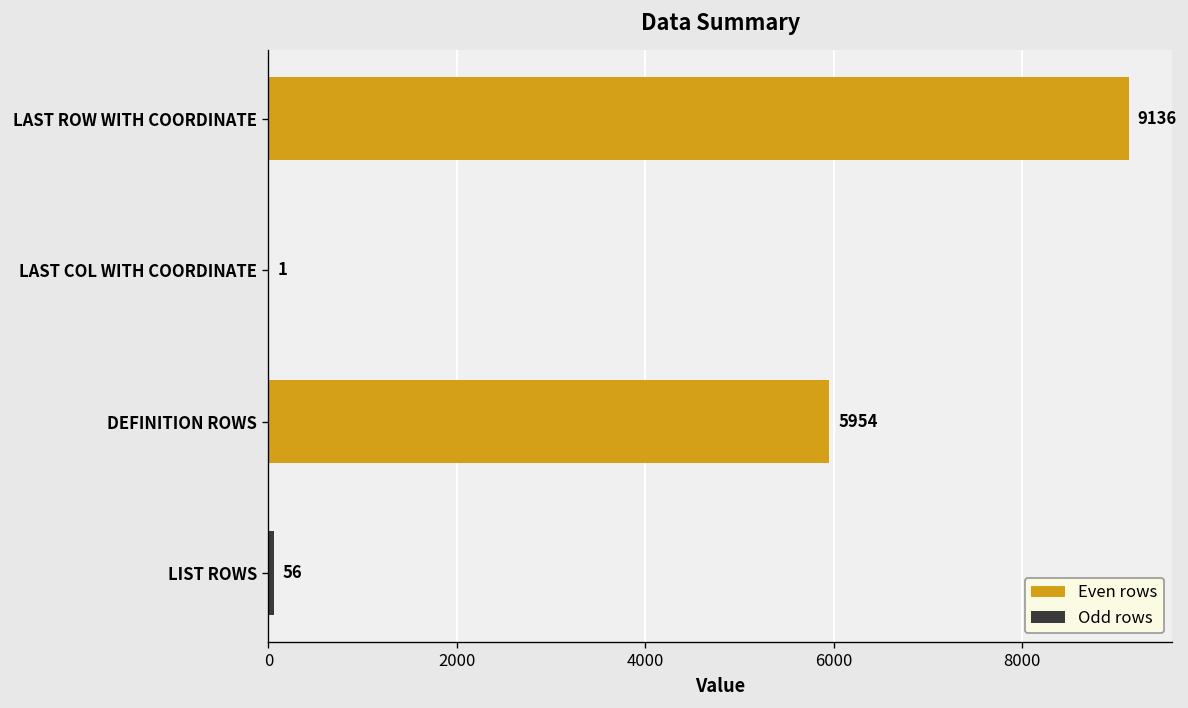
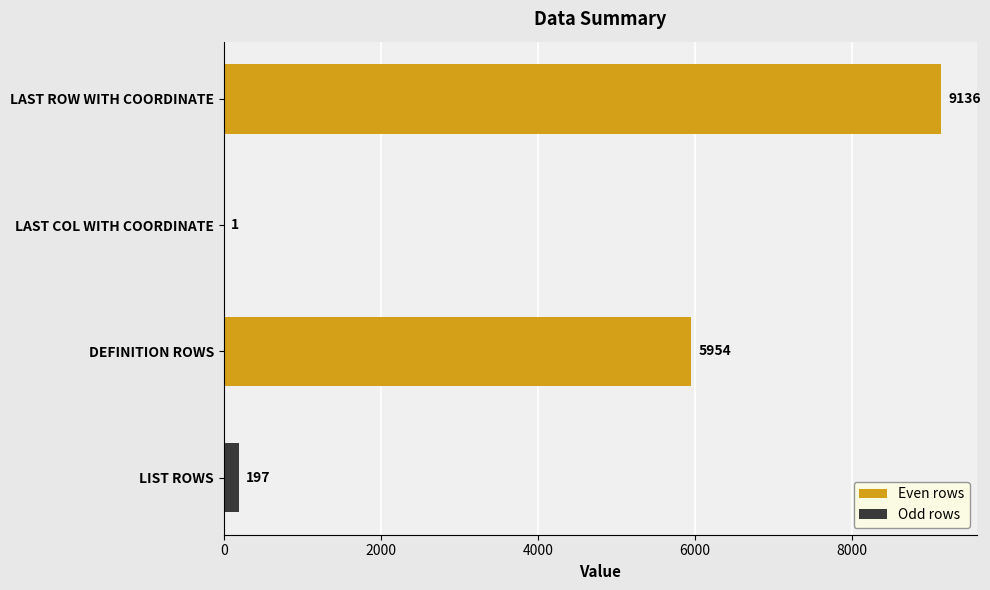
LIST ROWS: 56 -> 197
